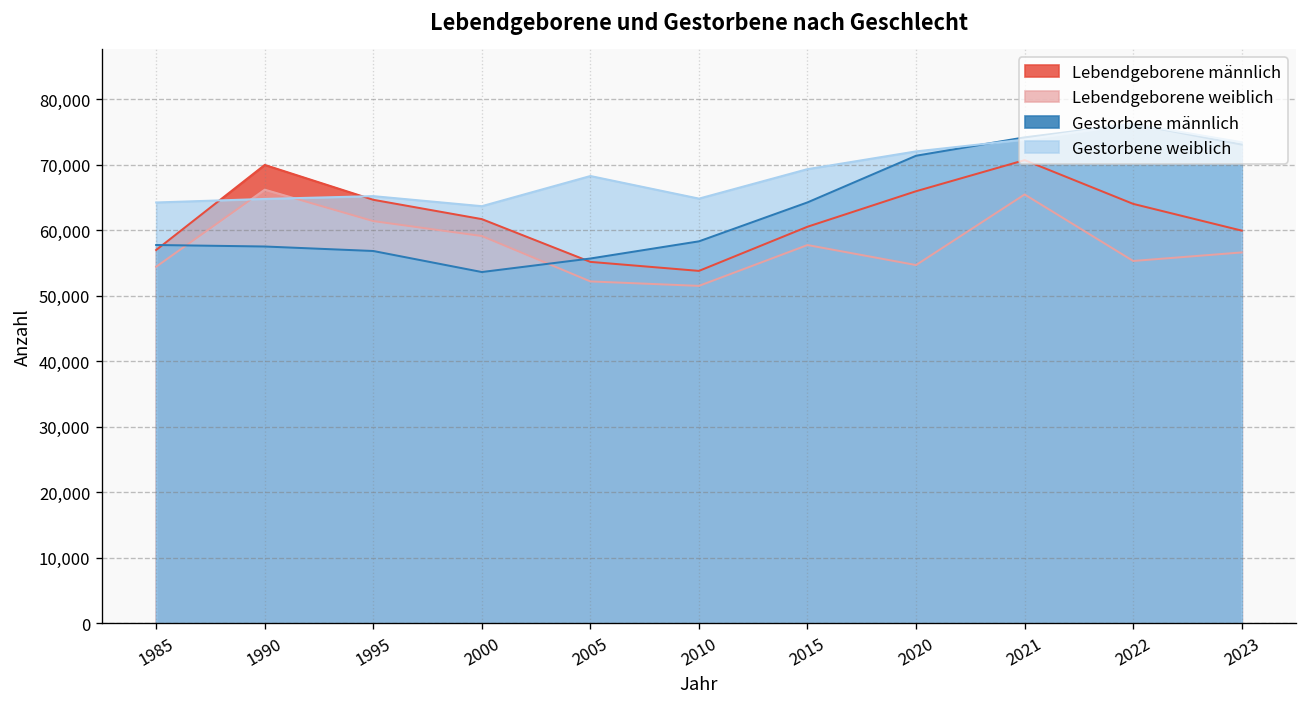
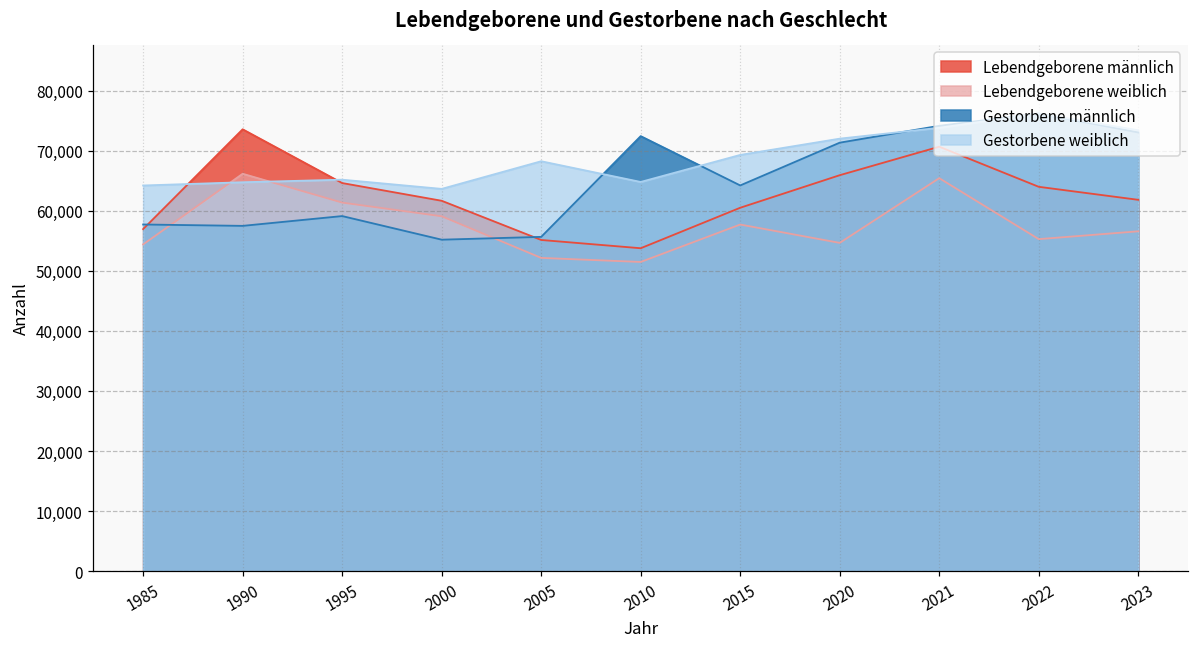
Lebendgeborene männlich, 1990: 70,000 -> 74,000
Gestorbene männlich, 1995: 57,000 -> 59,000
Gestorbene männlich, 2000: 54,000 -> 55,000
Gestorbene männlich, 2010: 58,000 -> 72,000
Lebendgeborene männlich, 2023: 60,000 -> 62,000
